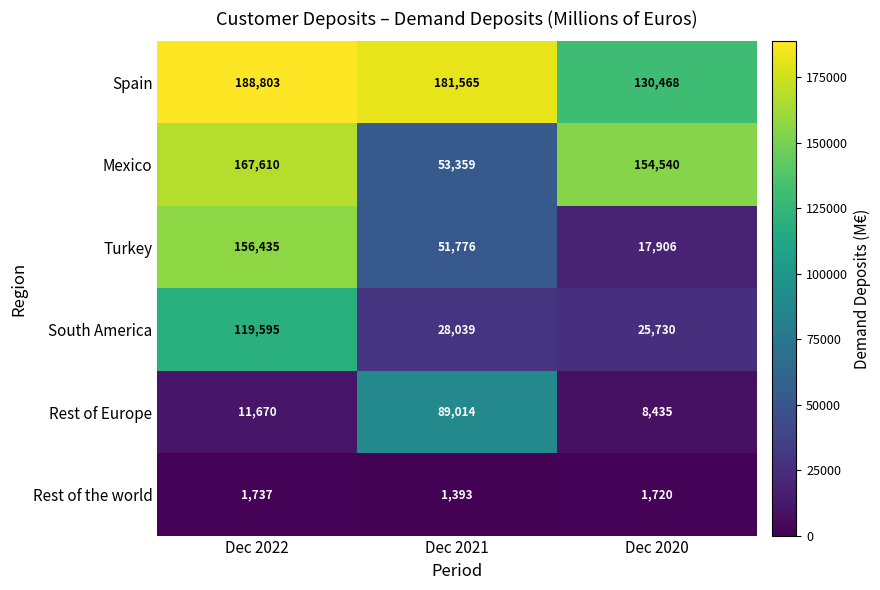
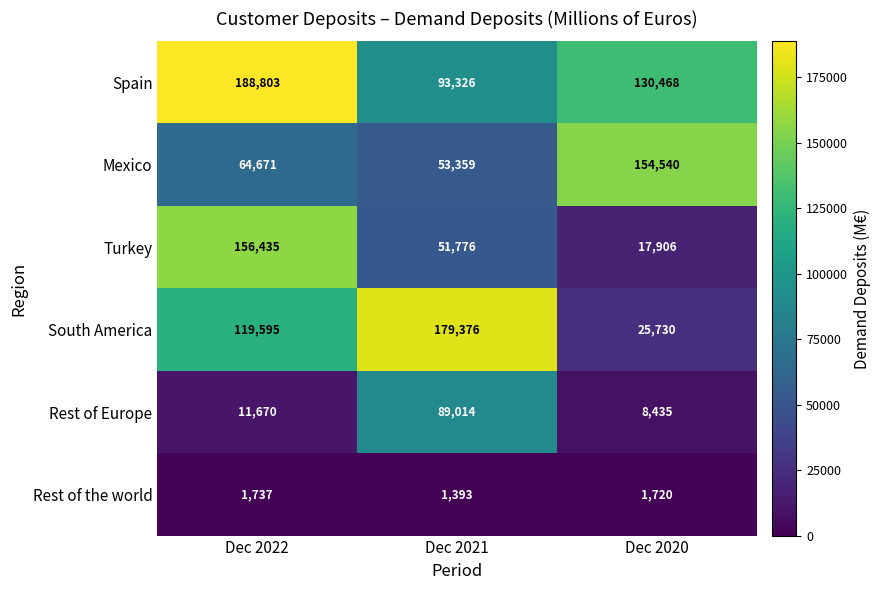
Spain, Dec 2021: 181,565 -> 93,326
Mexico, Dec 2022: 167,610 -> 64,671
South America, Dec 2021: 28,039 -> 179,376
